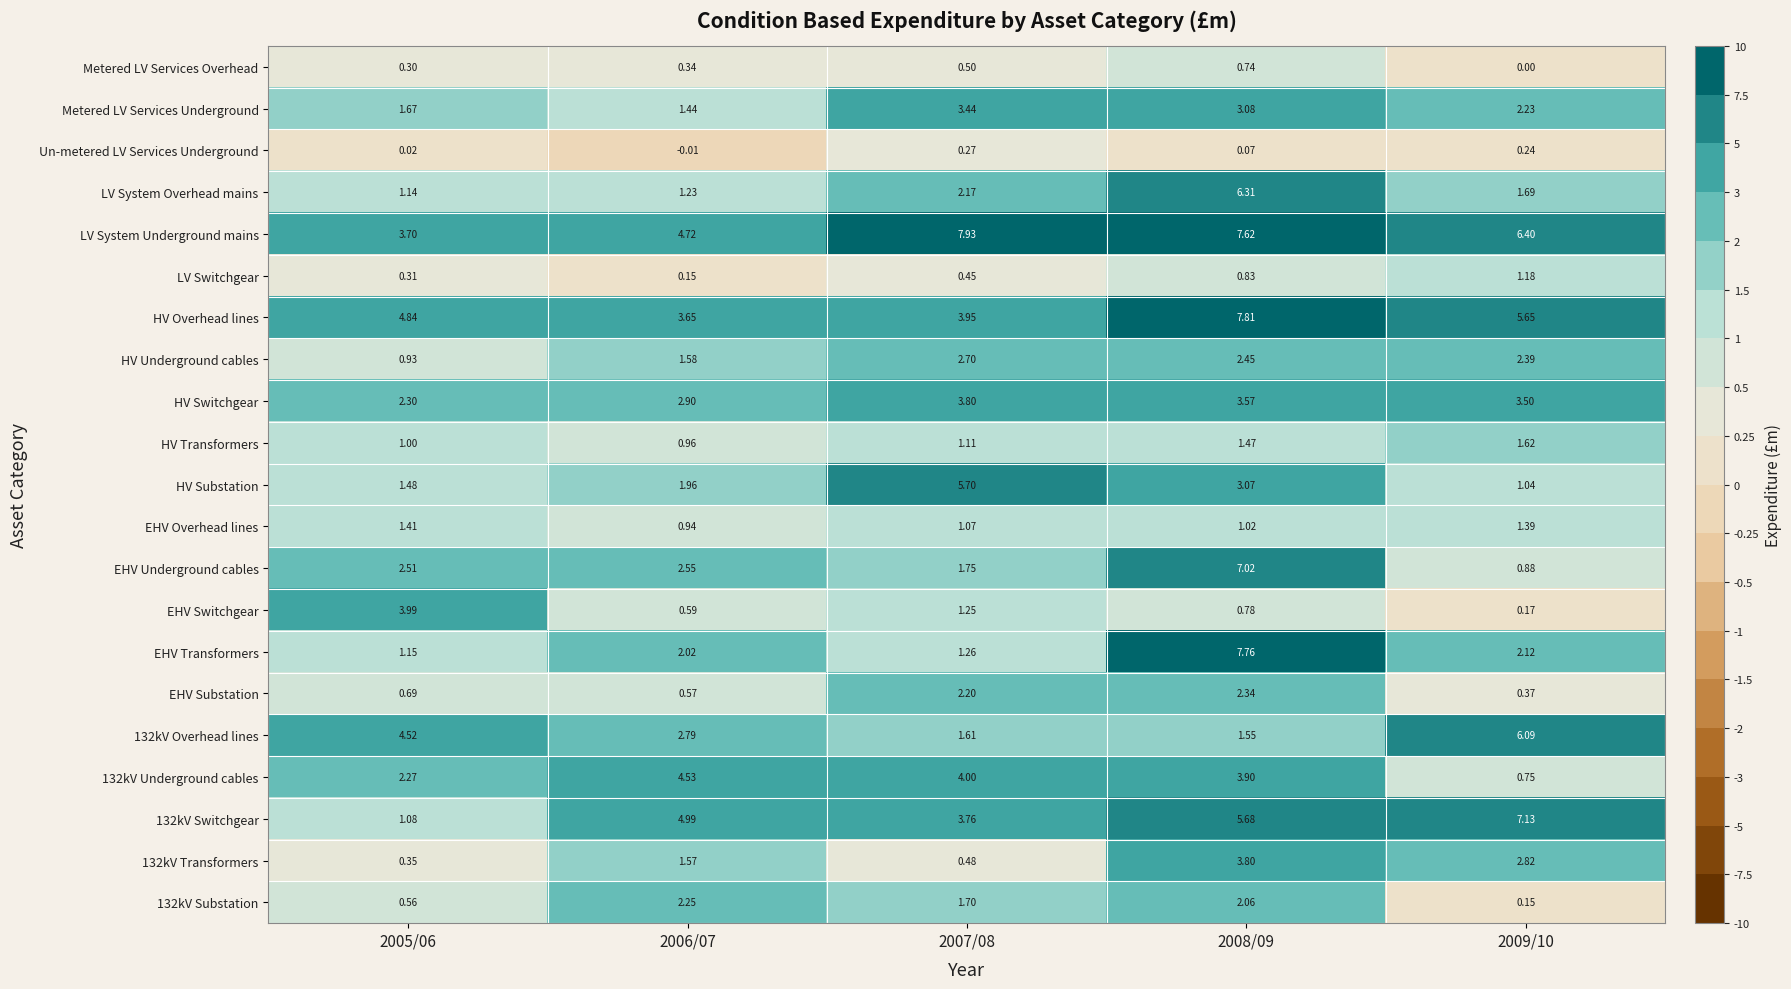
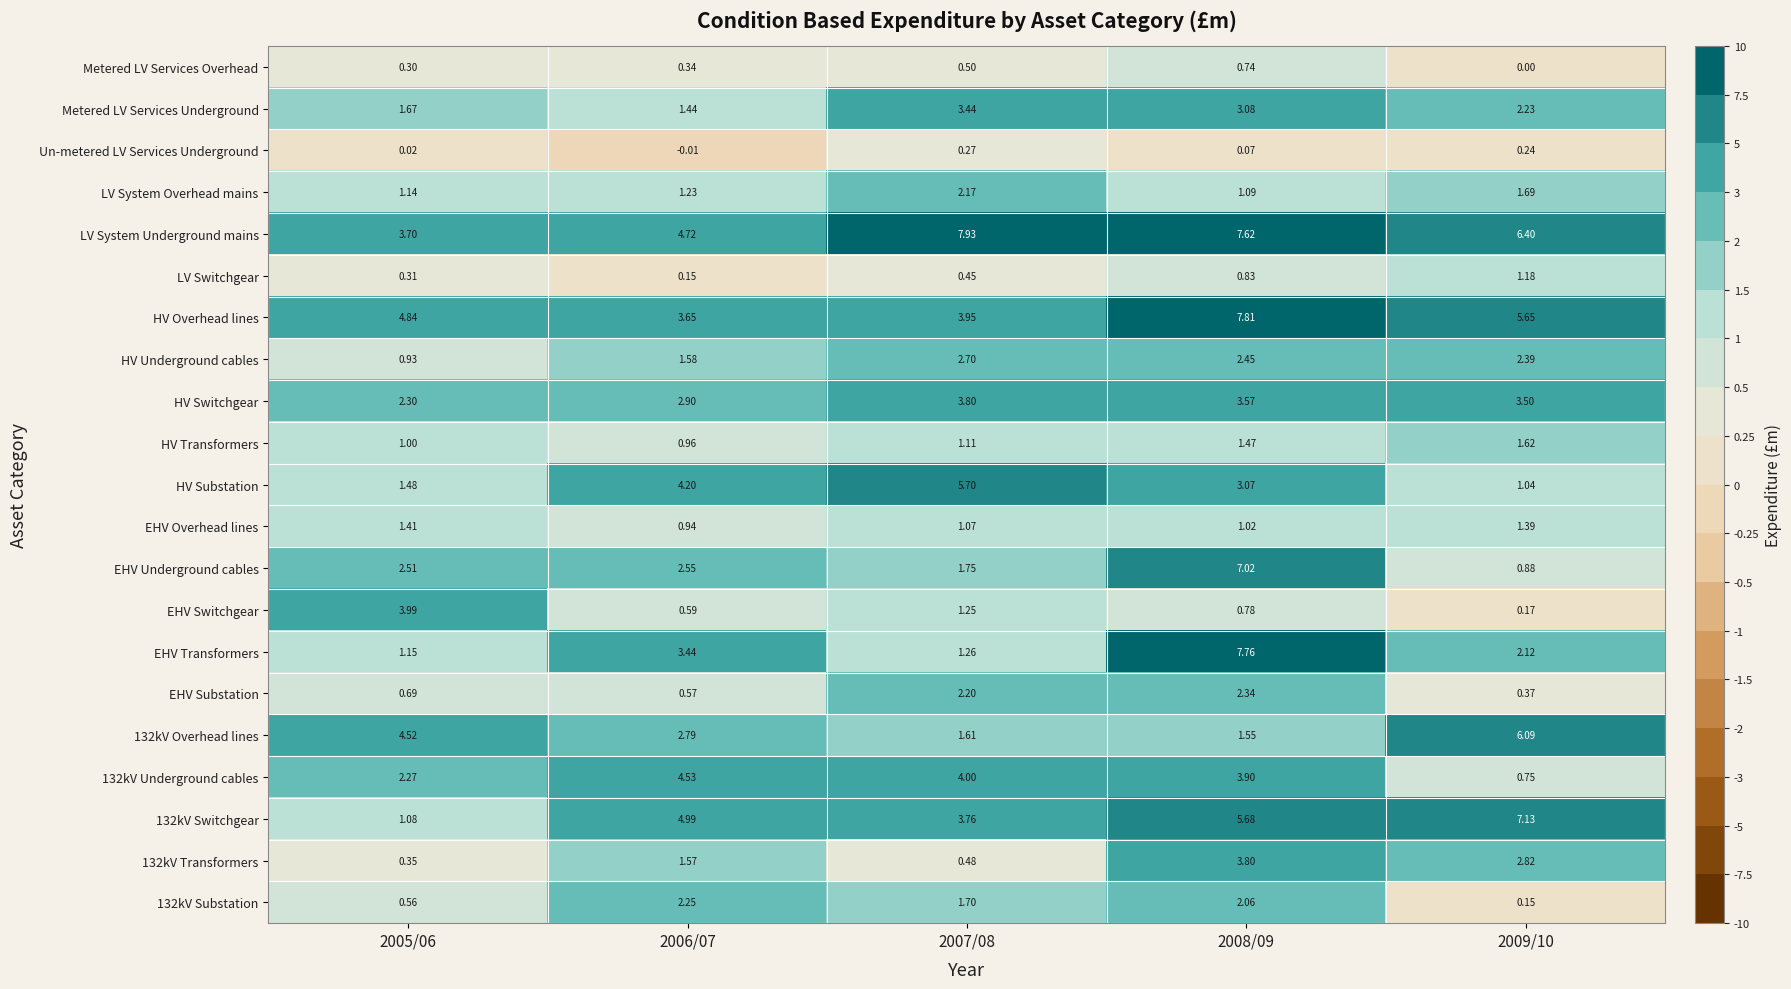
LV System Overhead mains, 2008/09: 6.31 -> 1.09
HV Substation, 2006/07: 1.96 -> 4.20
EHV Transformers, 2006/07: 2.02 -> 3.44
